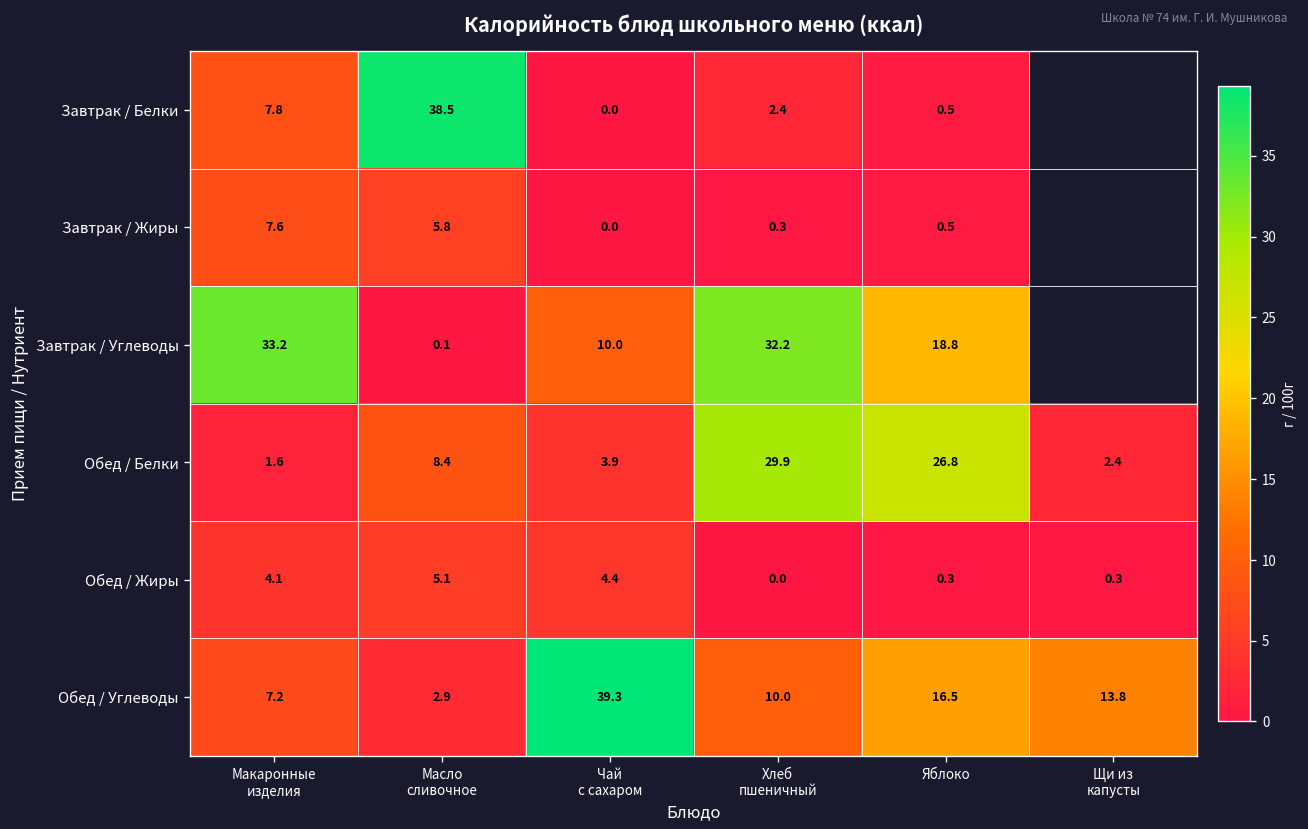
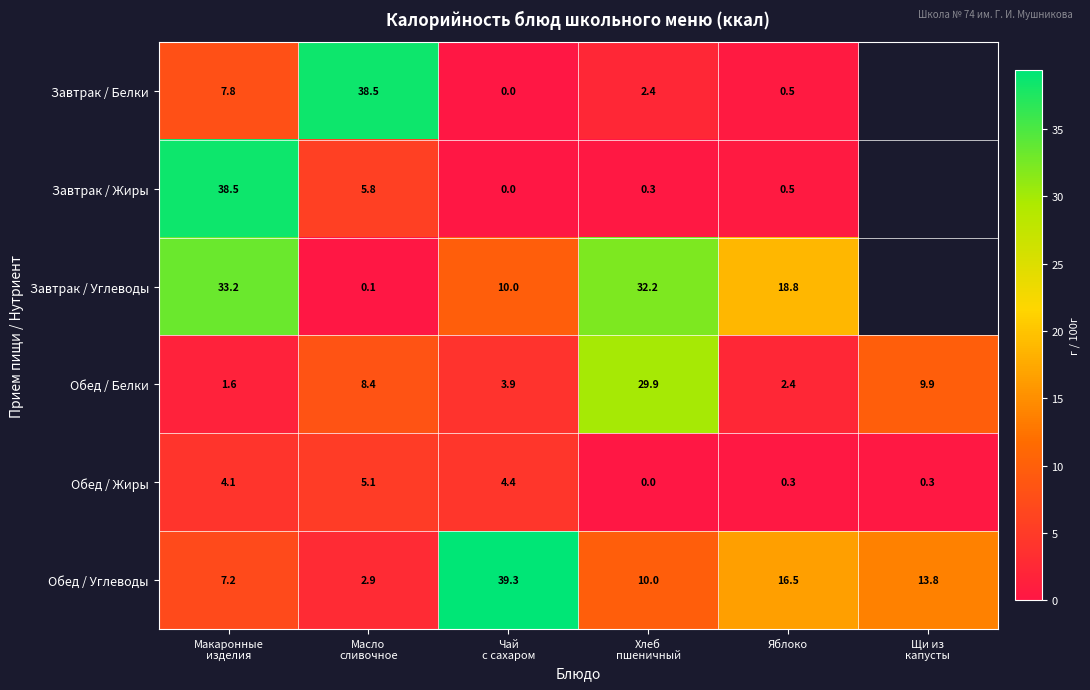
Завтрак / Жиры, Макаронные изделия: 7.6 -> 38.5
Обед / Белки, Яблоко: 26.8 -> 2.4
Обед / Белки, Щи из капусты: 2.4 -> 9.9
